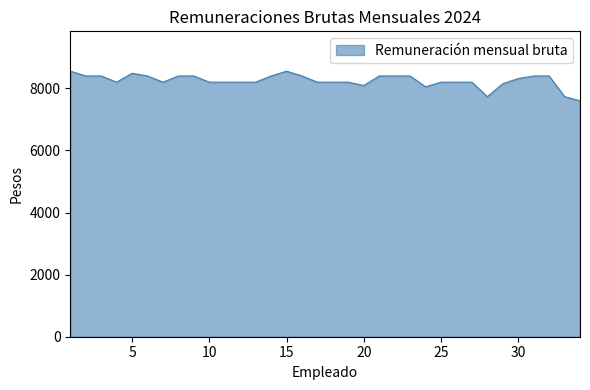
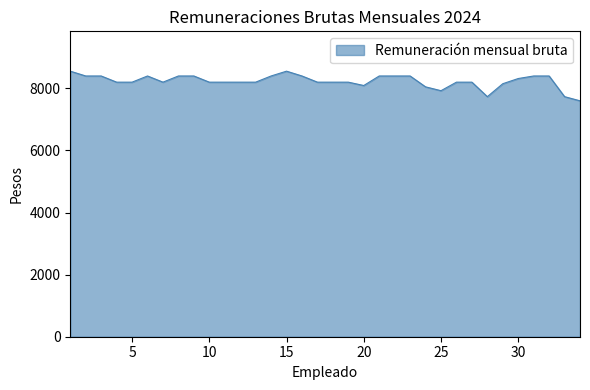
5: 8500 -> 8200
25: 8200 -> 7900
